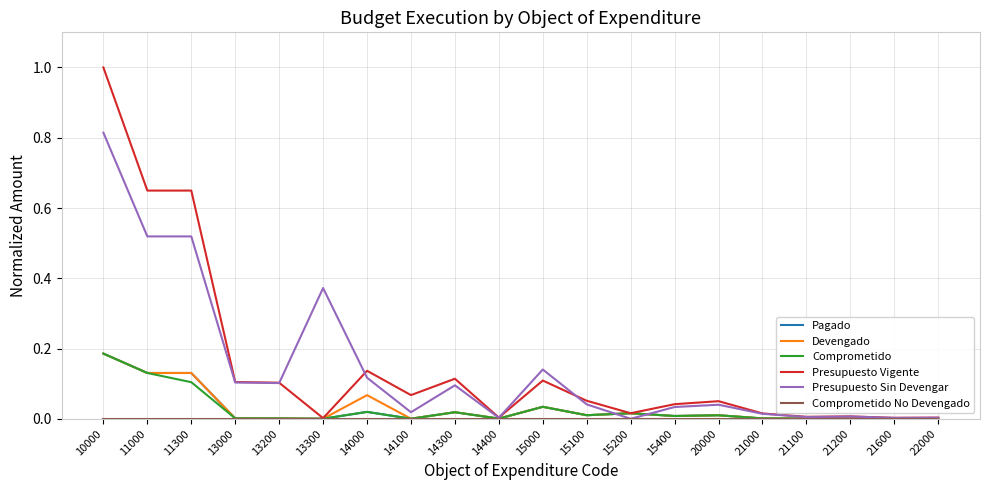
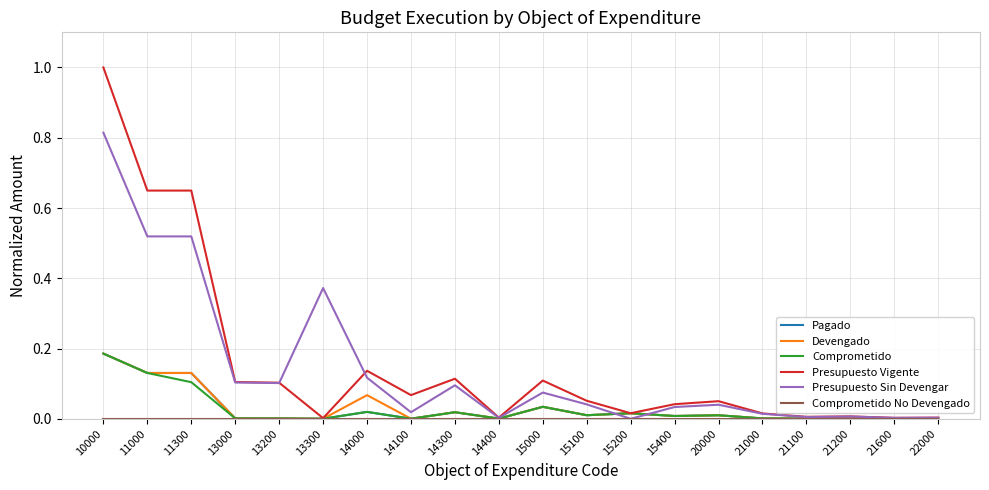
Presupuesto Sin Devengar, 15000: 0.14 -> 0.07
